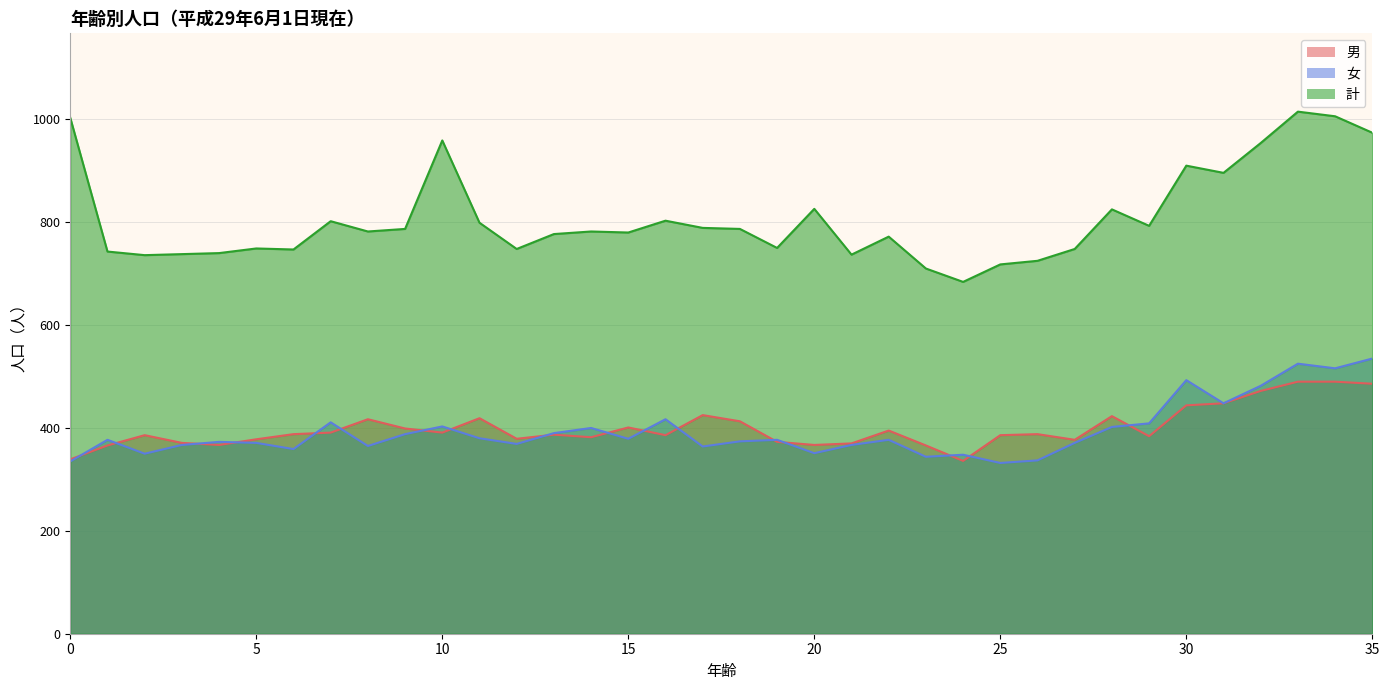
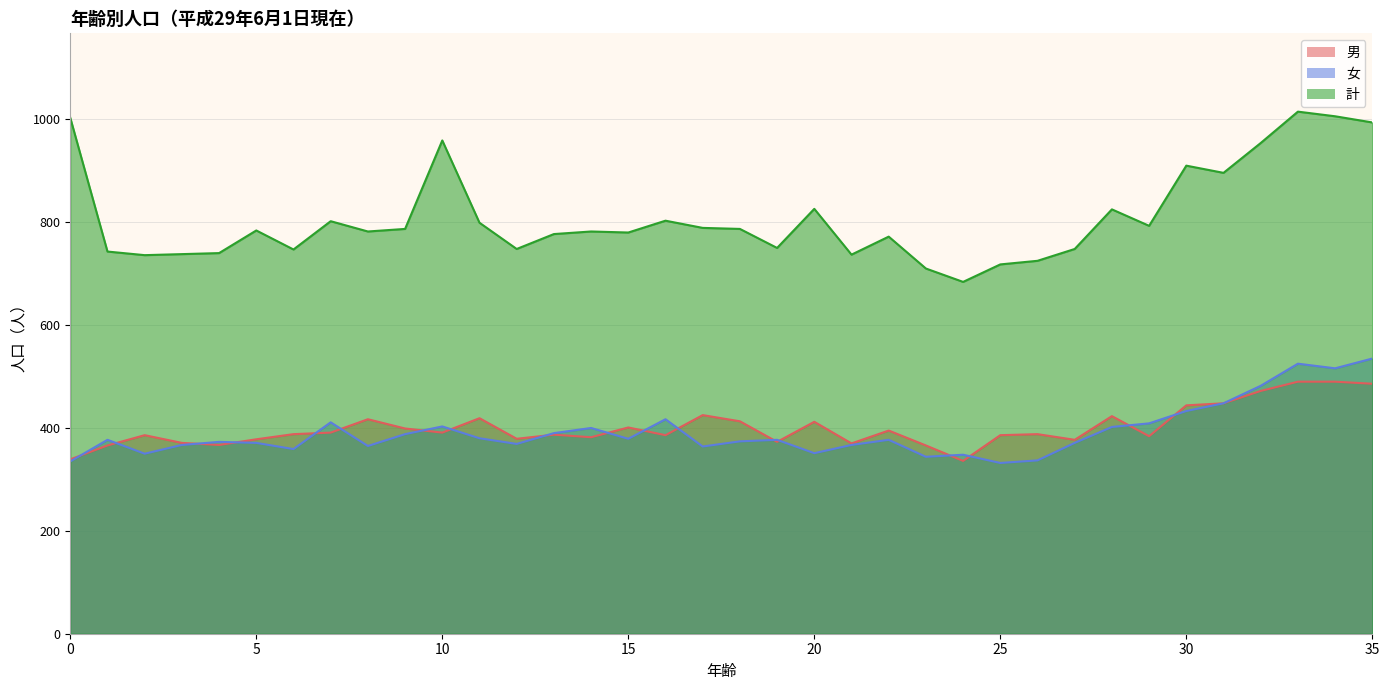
計, 5: 750 -> 780
男, 20: 370 -> 410
女, 30: 490 -> 430
計, 35: 970 -> 990
